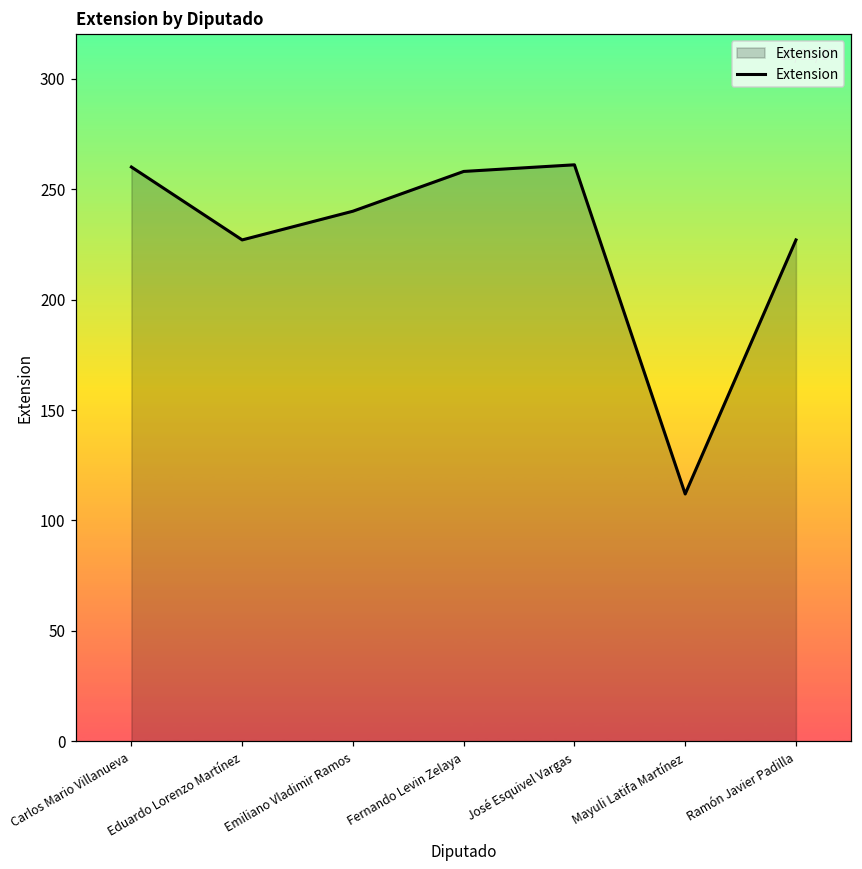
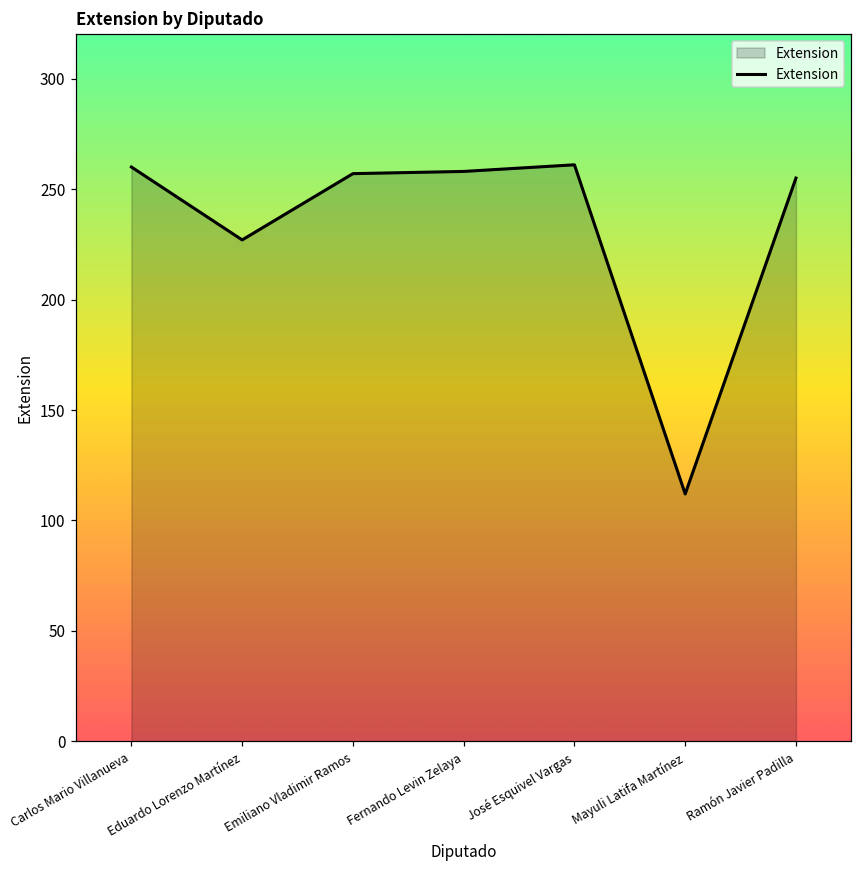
Emiliano Vladimir Ramos: 240 -> 257
Ramón Javier Padilla: 227 -> 255
